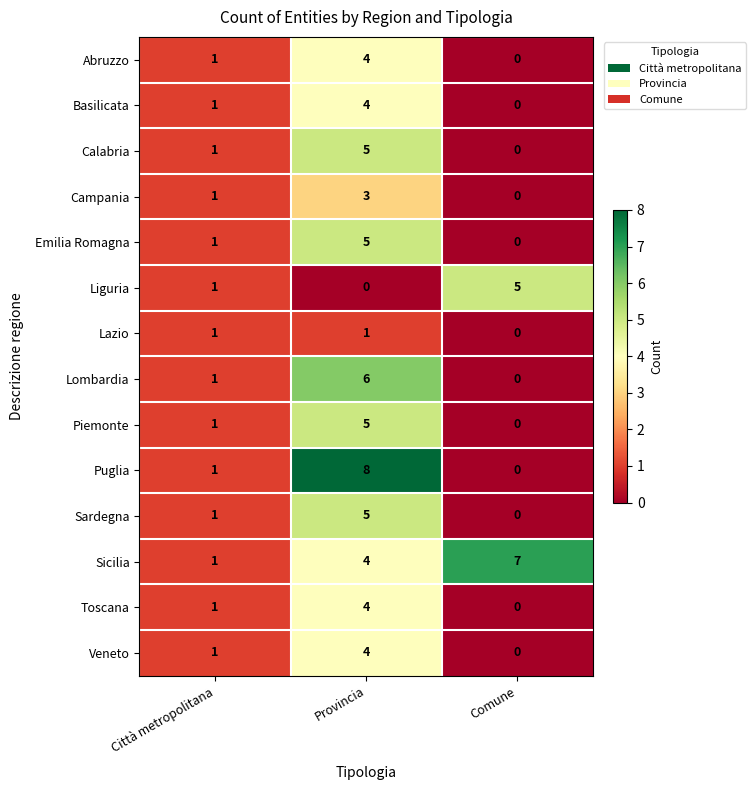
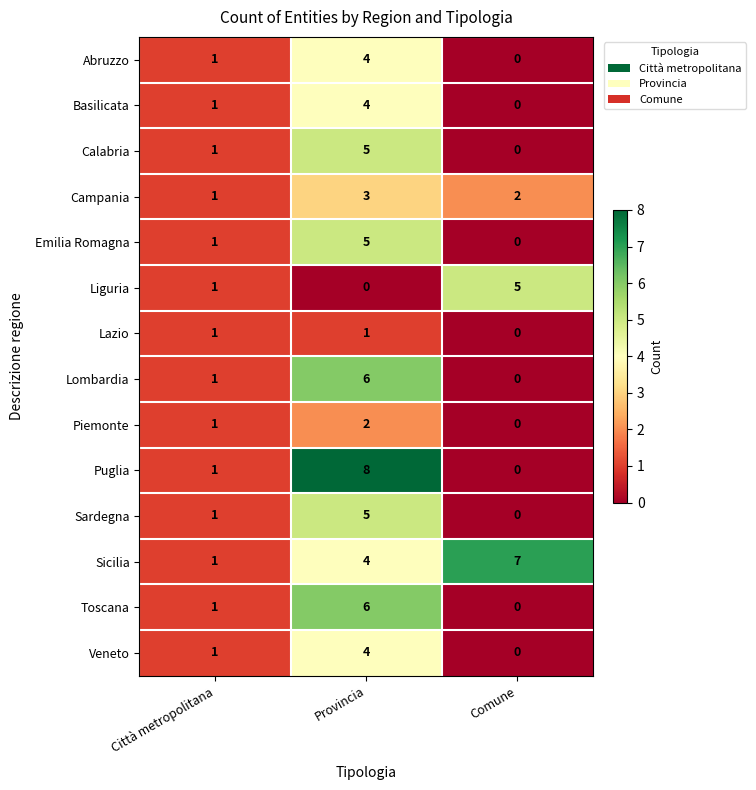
Campania, Comune: 0 -> 2
Piemonte, Provincia: 5 -> 2
Toscana, Provincia: 4 -> 6
